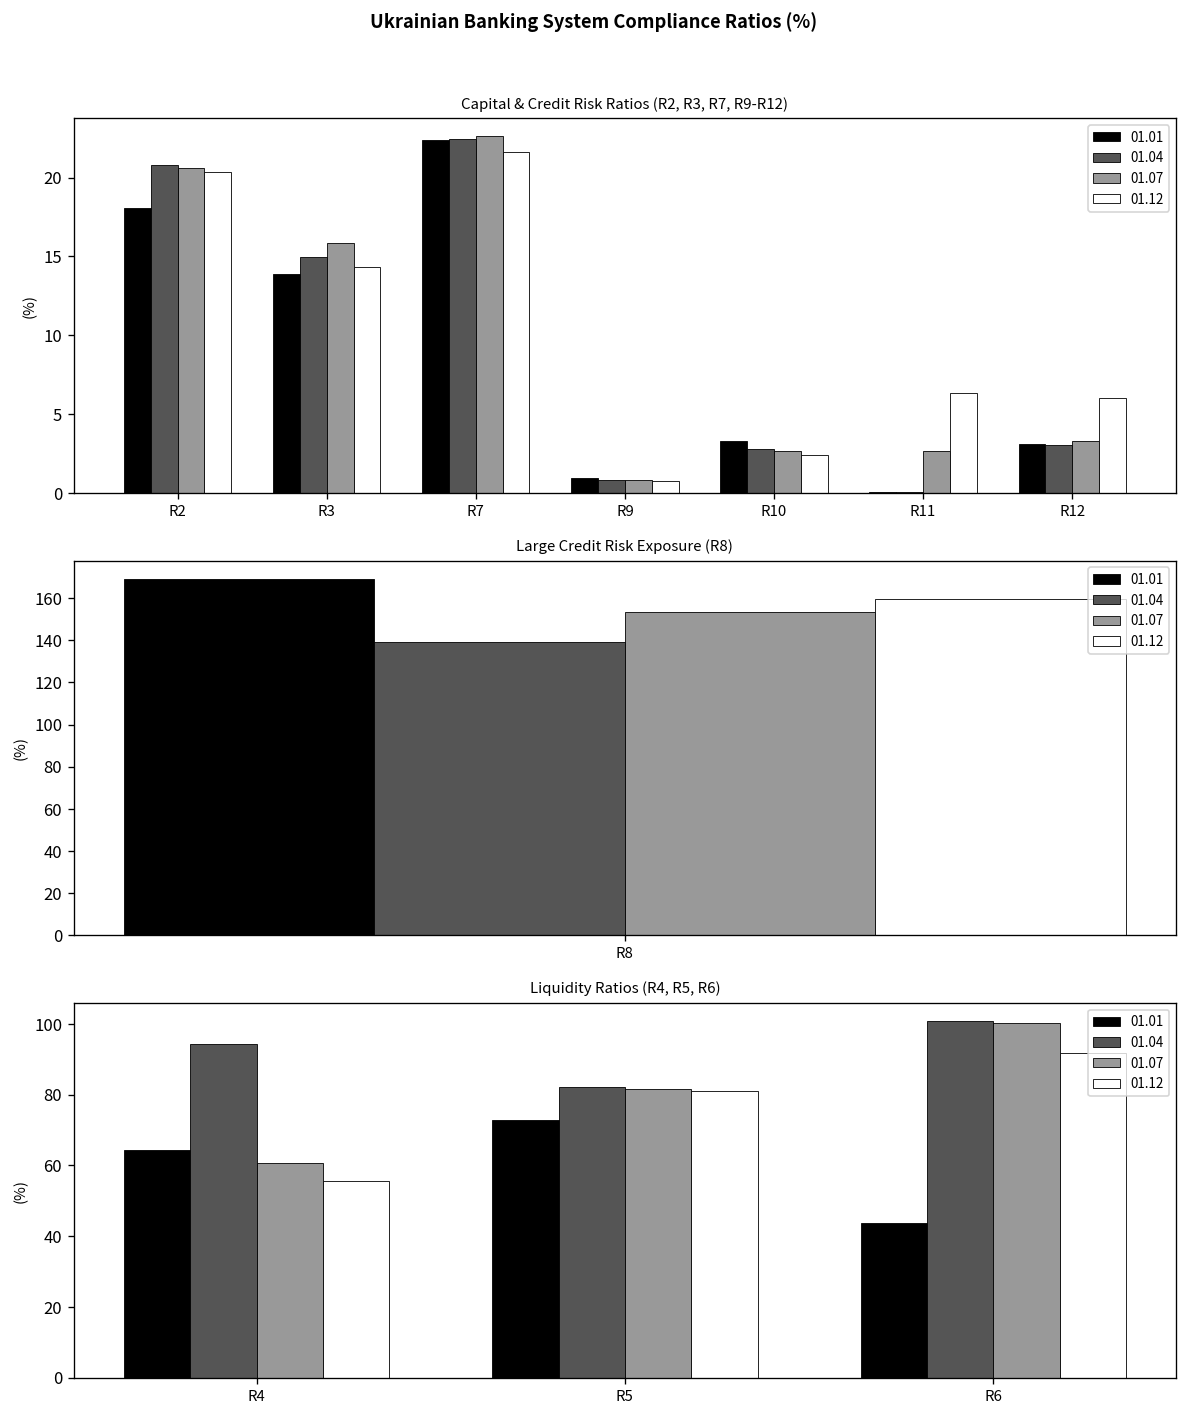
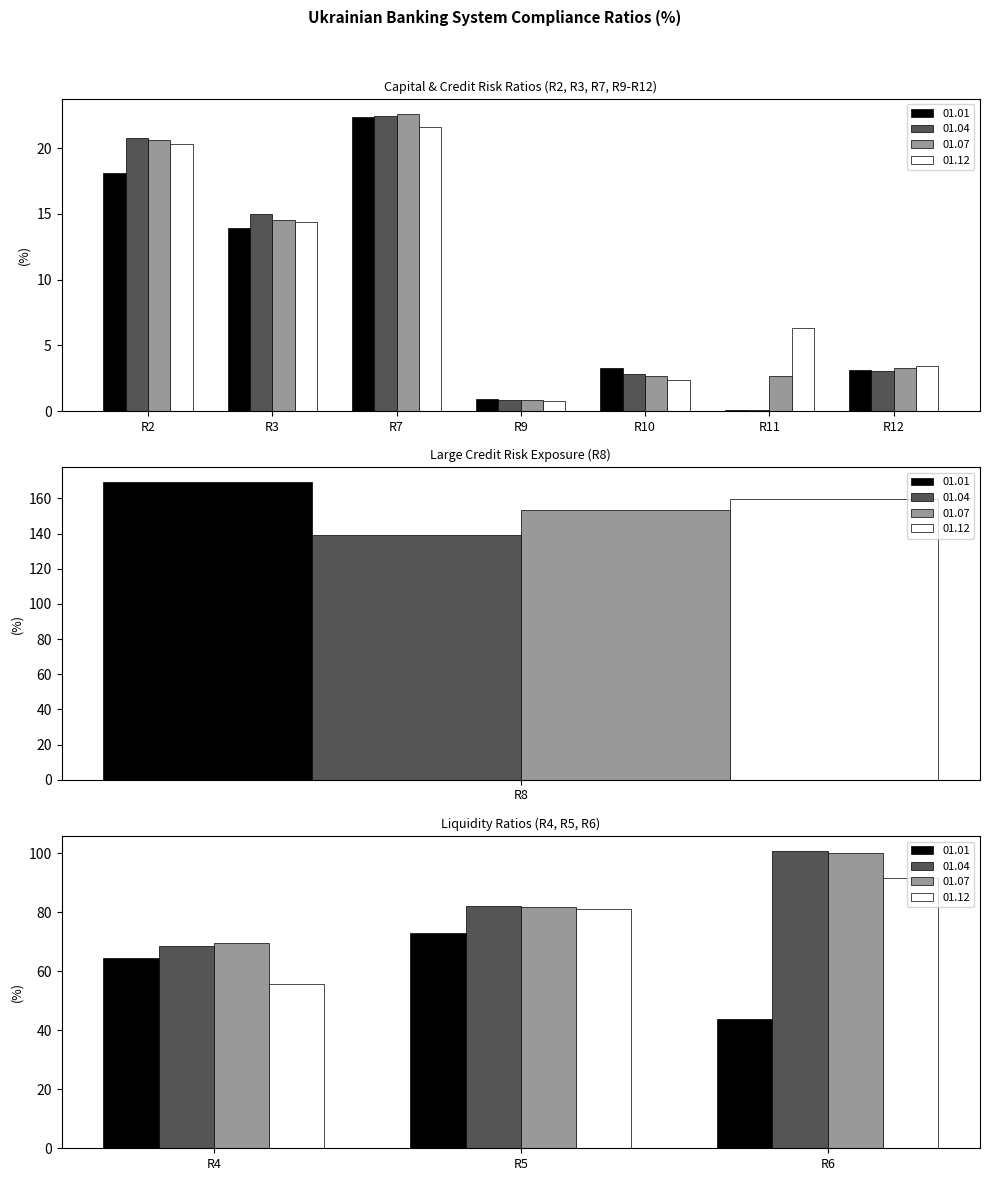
Capital & Credit Risk Ratios (R2, R3, R7, R9-R12), 01.07, R3: 15.8 -> 14.6
Capital & Credit Risk Ratios (R2, R3, R7, R9-R12), 01.12, R12: 6.1 -> 3.4
Liquidity Ratios (R4, R5, R6), 01.04, R4: 94 -> 69
Liquidity Ratios (R4, R5, R6), 01.07, R4: 61 -> 70
